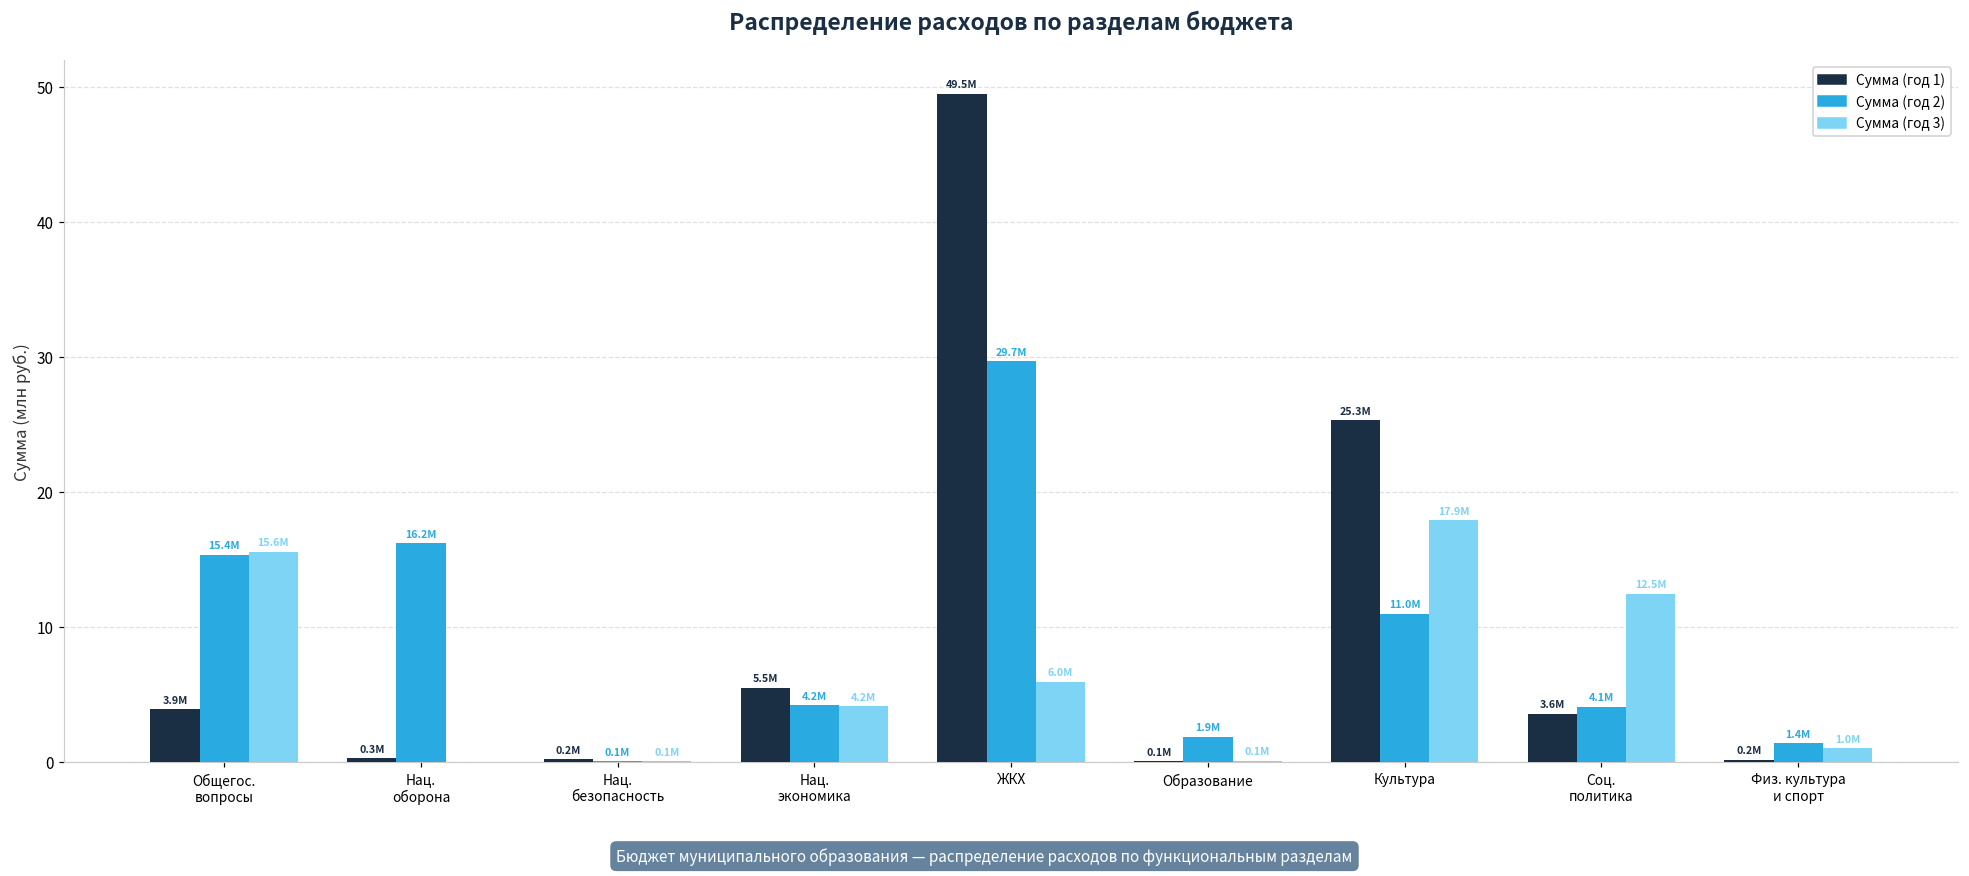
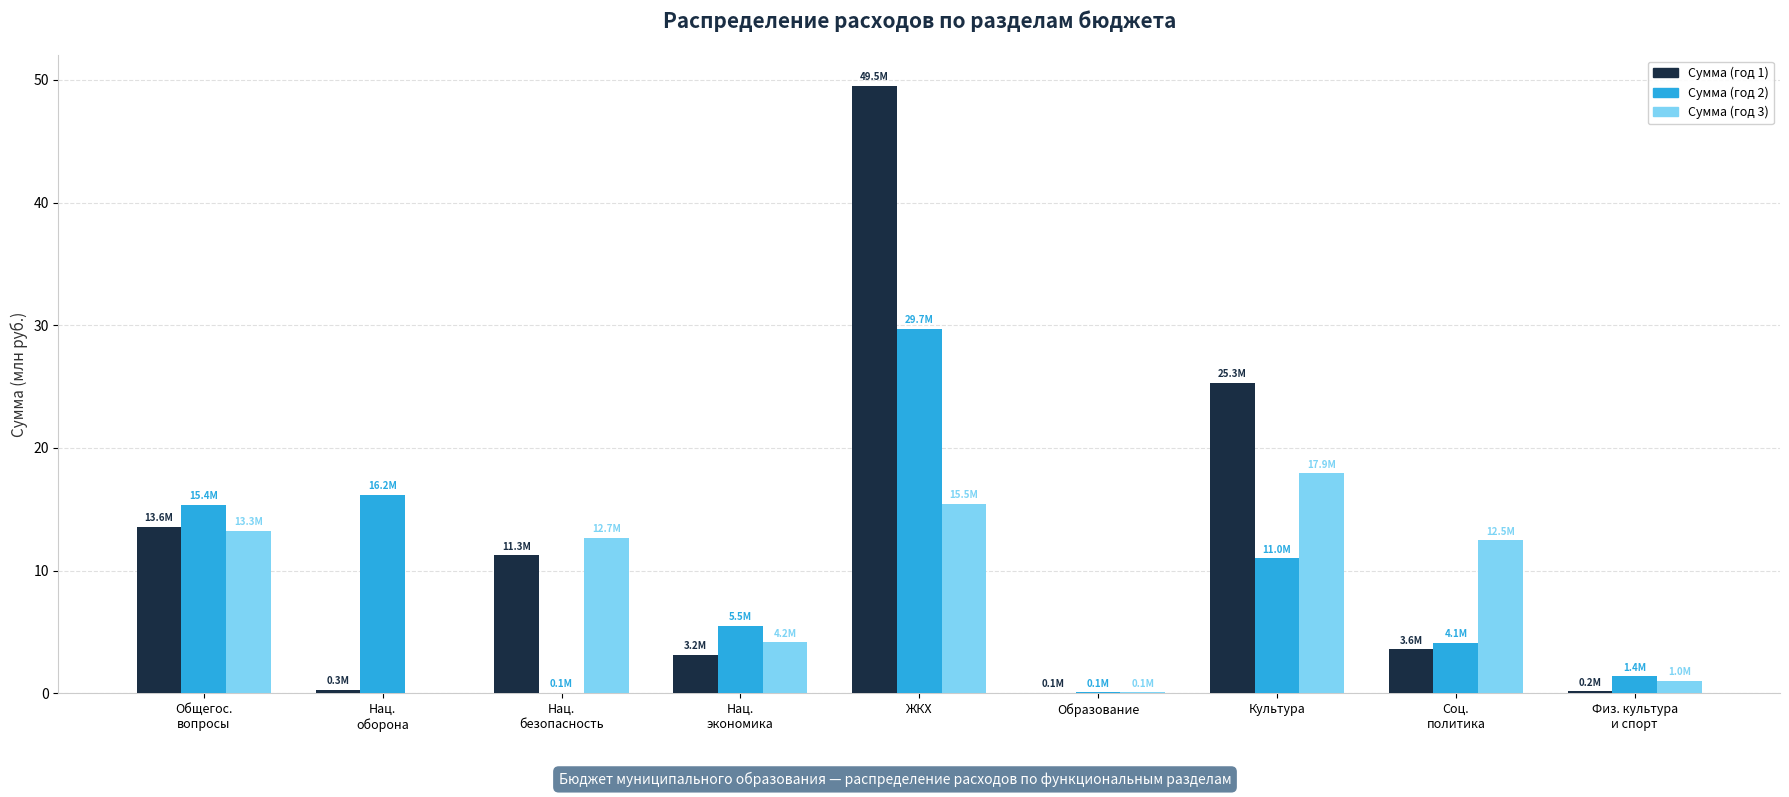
Сумма (год 1), Общегос. вопросы: 3.9M -> 13.6M
Сумма (год 3), Общегос. вопросы: 15.6M -> 13.3M
Сумма (год 1), Нац. безопасность: 0.2M -> 11.3M
Сумма (год 3), Нац. безопасность: 0.1M -> 12.7M
Сумма (год 1), Нац. экономика: 5.5M -> 3.2M
Сумма (год 2), Нац. экономика: 4.2M -> 5.5M
Сумма (год 3), ЖКХ: 6.0M -> 15.5M
Сумма (год 2), Образование: 1.9M -> 0.1M
